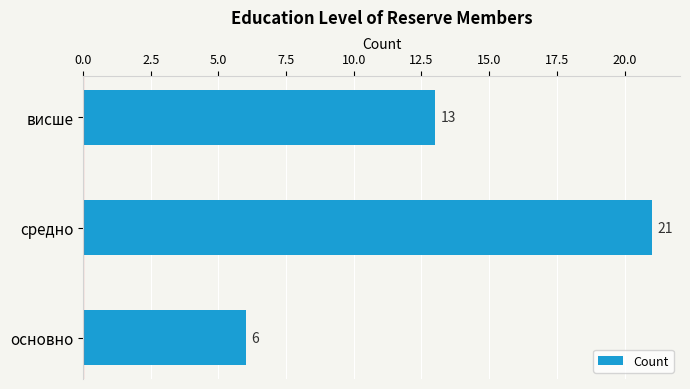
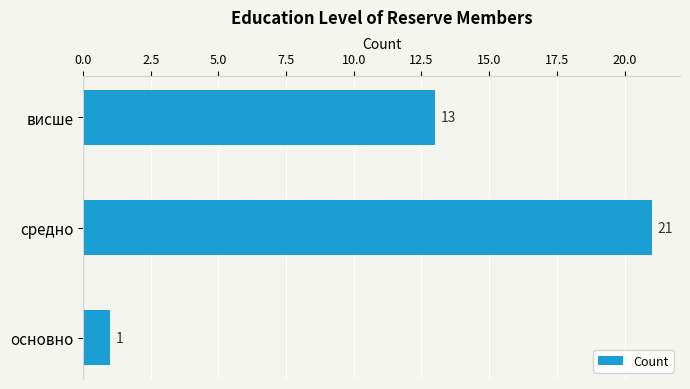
основно: 6 -> 1
